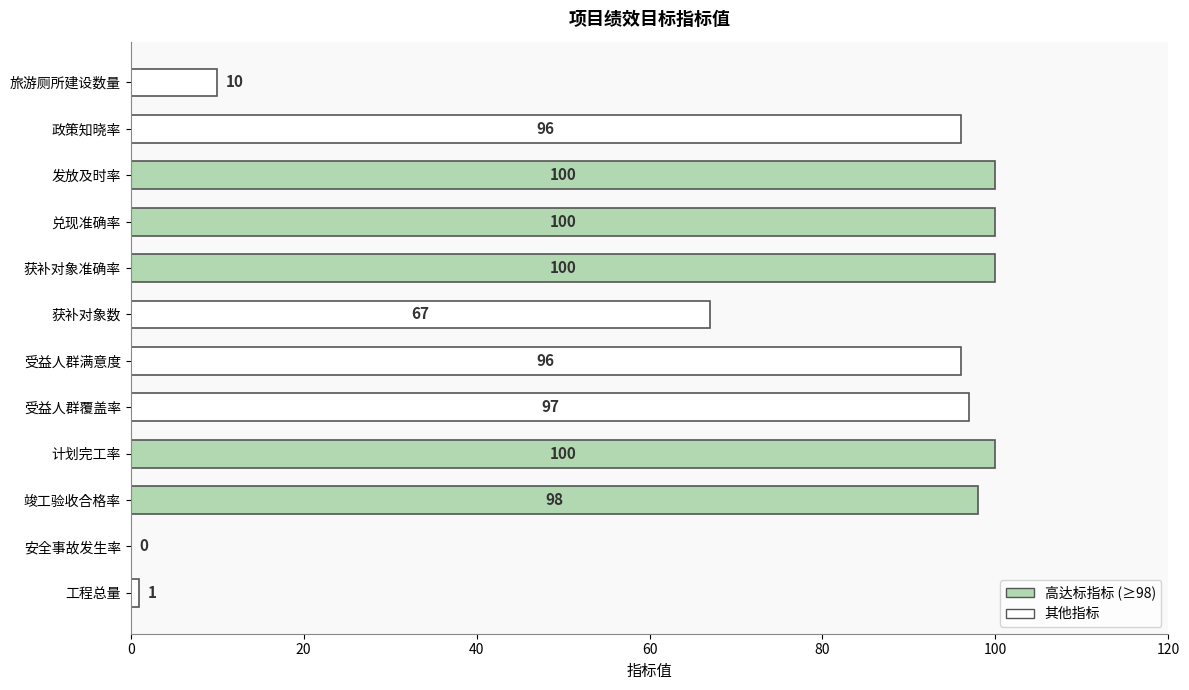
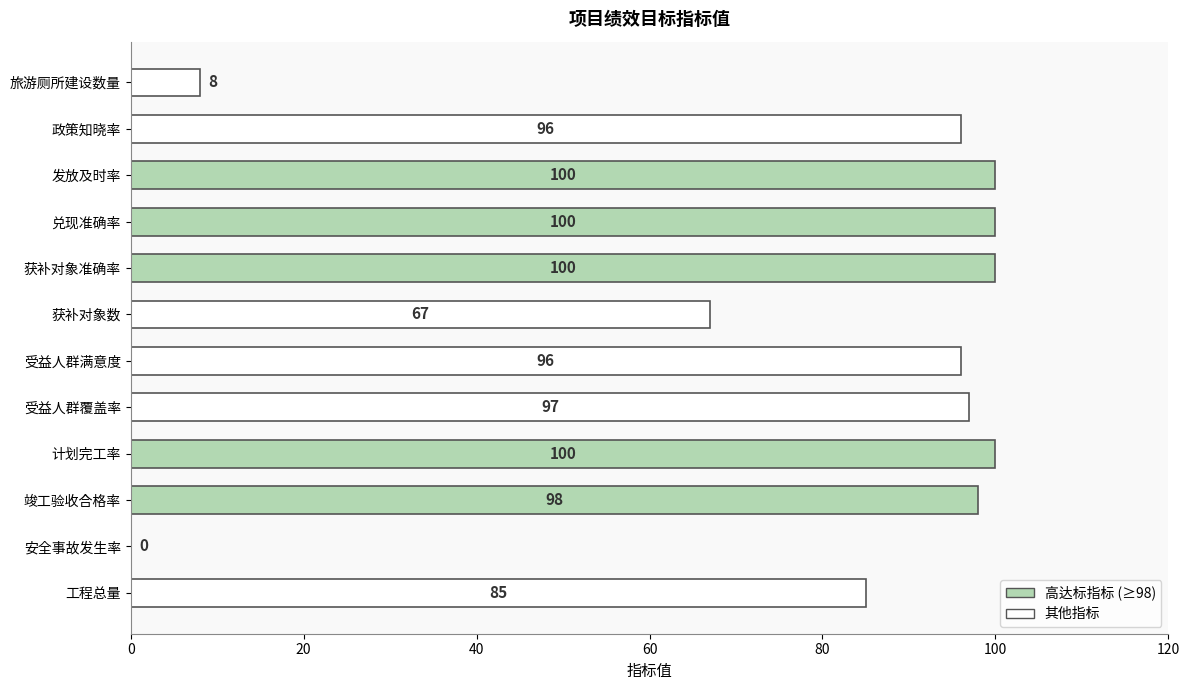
旅游厕所建设数量: 10 -> 8
工程总量: 1 -> 85
